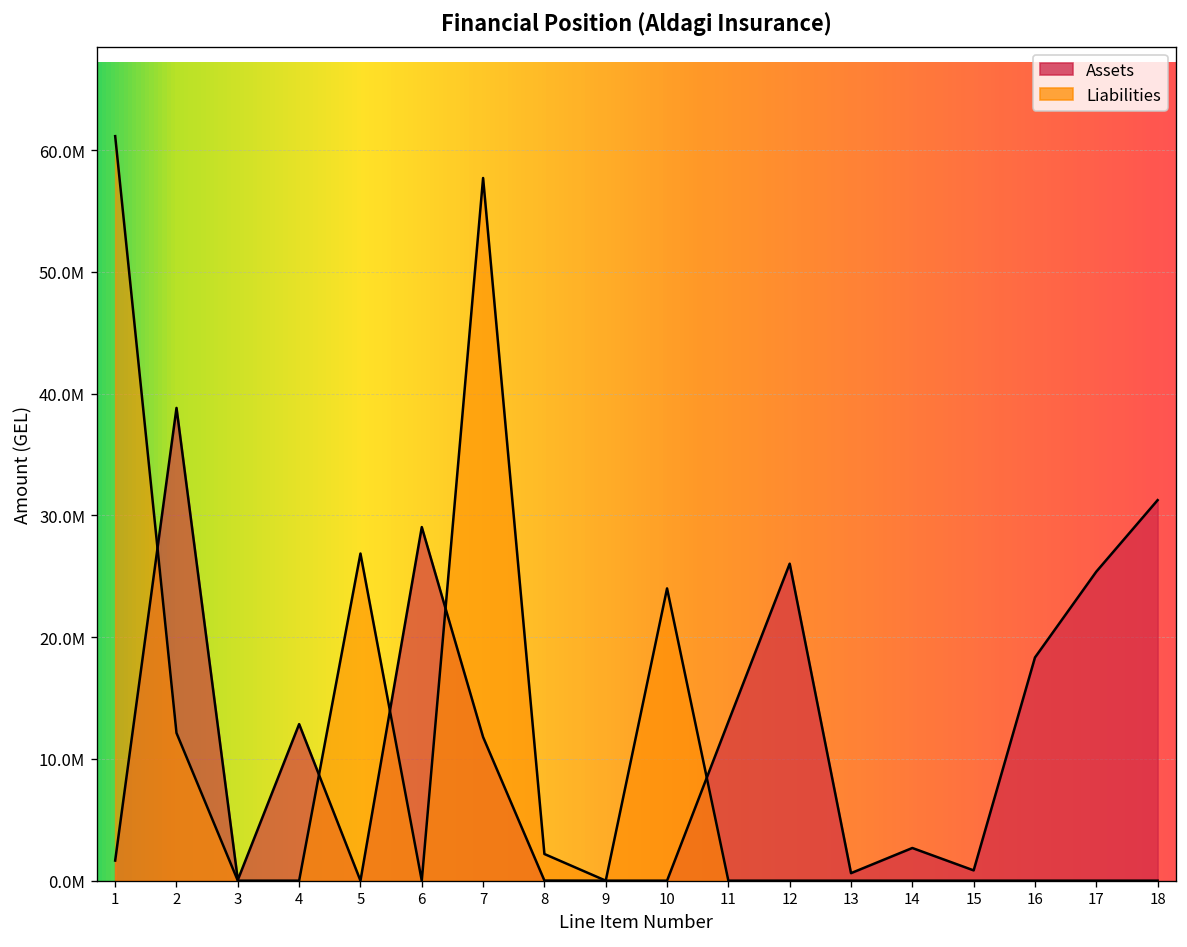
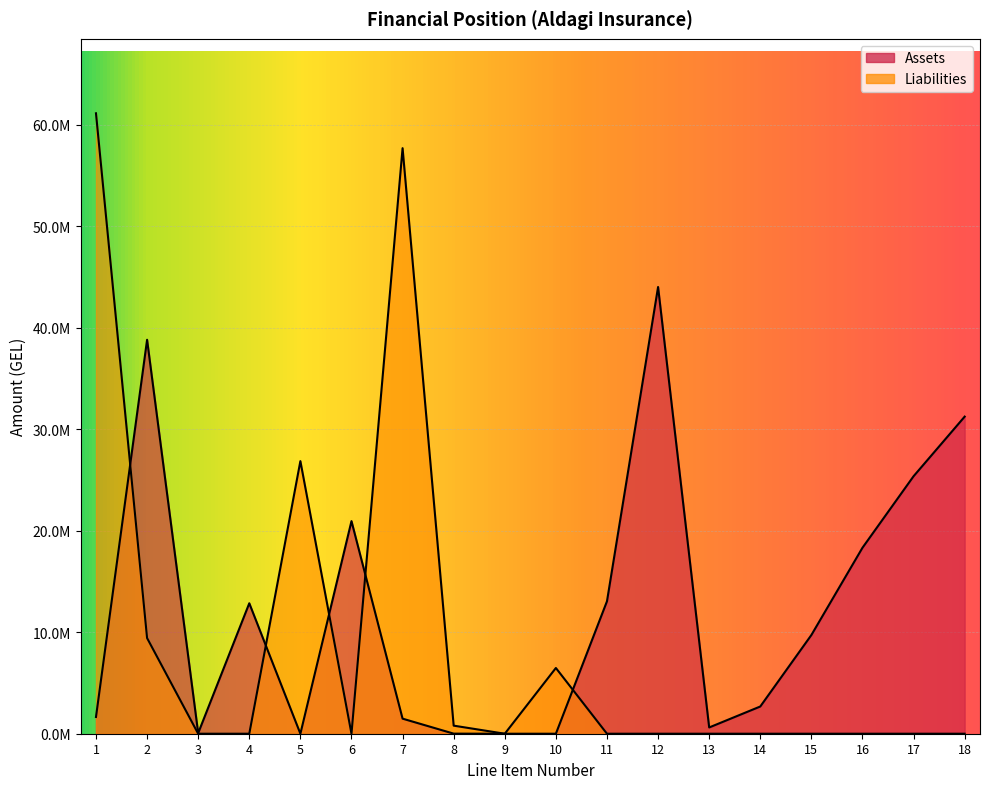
Liabilities, 2: 12100000 -> 9400000
Assets, 6: 29000000 -> 21000000
Assets, 7: 11800000 -> 1500000
Liabilities, 8: 2200000 -> 800000
Liabilities, 10: 24000000 -> 6500000
Assets, 12: 26000000 -> 44000000
Assets, 15: 800000 -> 9700000
